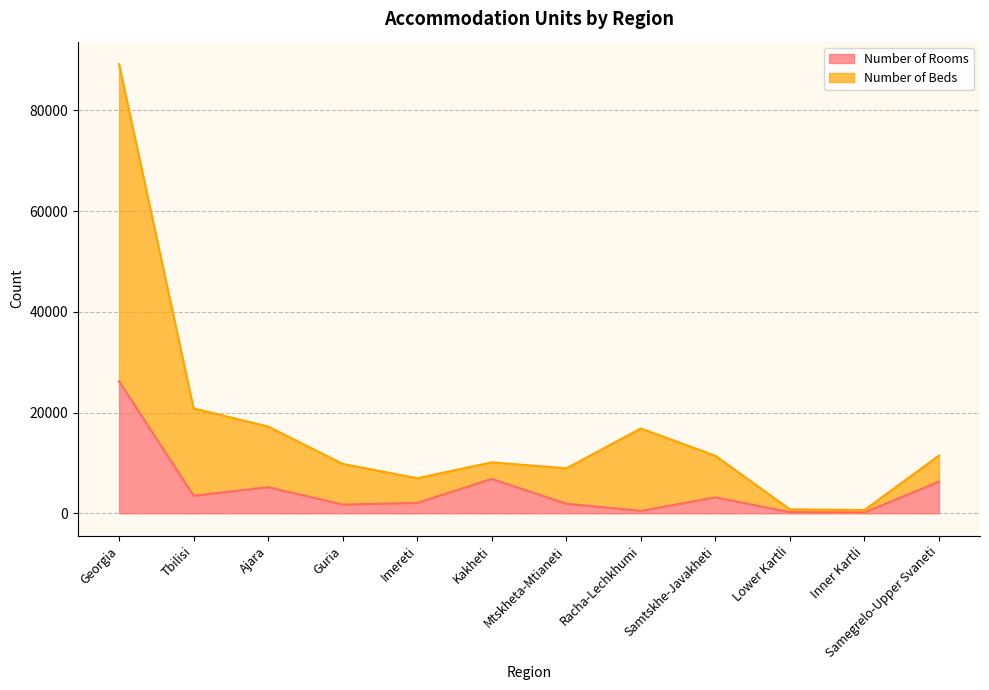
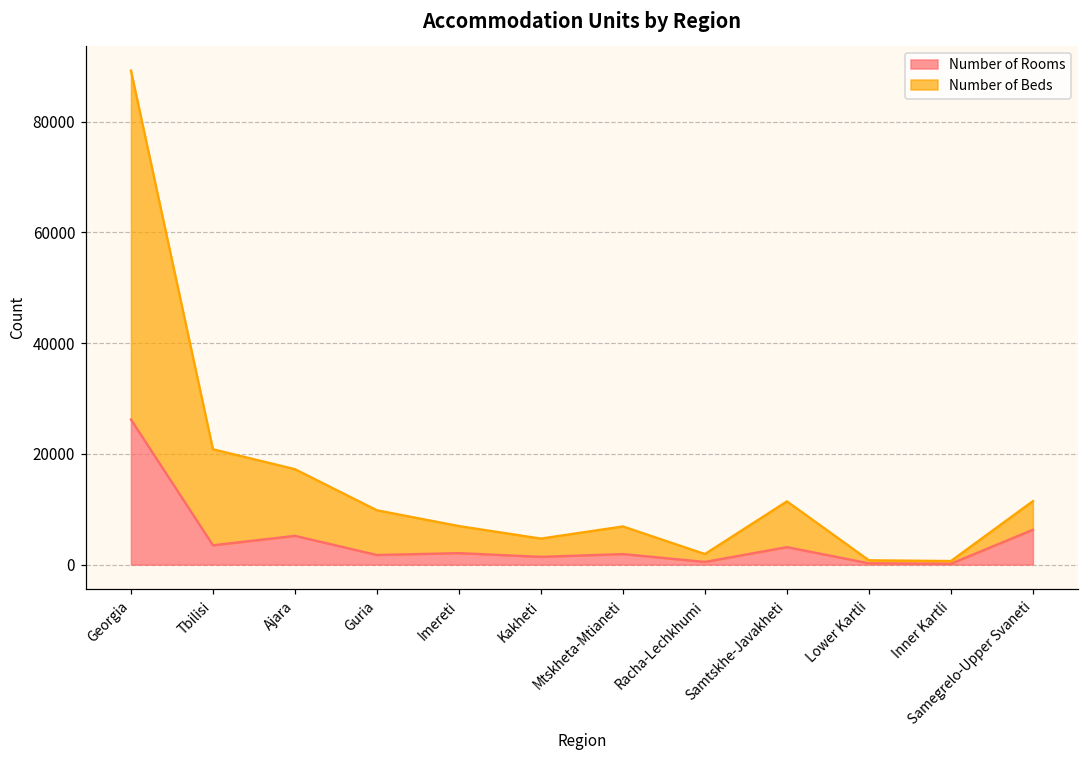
Number of Rooms, Kakheti: 7000 -> 1000
Number of Beds, Mtskheta-Mtianeti: 7000 -> 5000
Number of Beds, Racha-Lechkhumi: 16000 -> 1000
